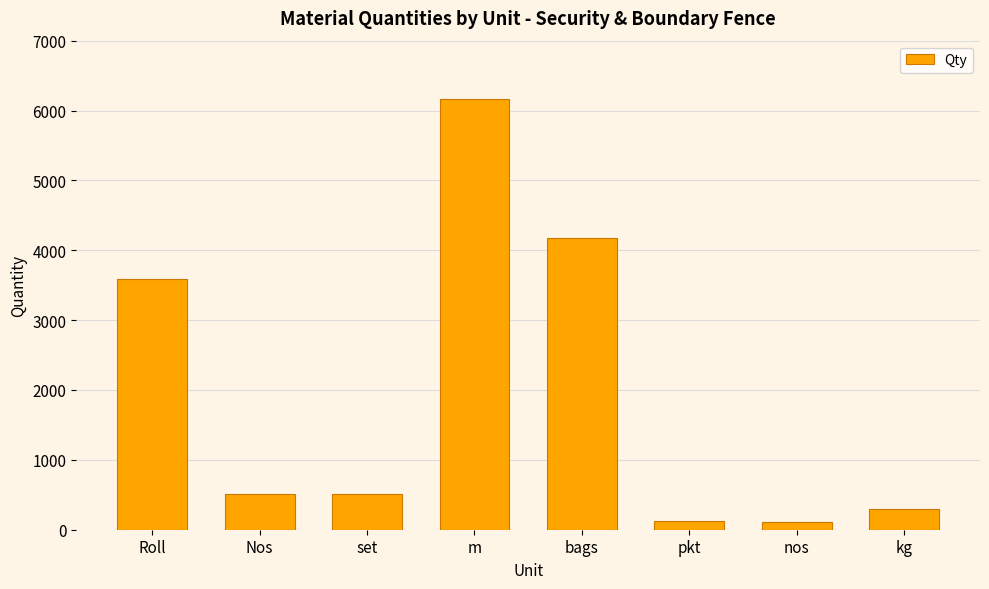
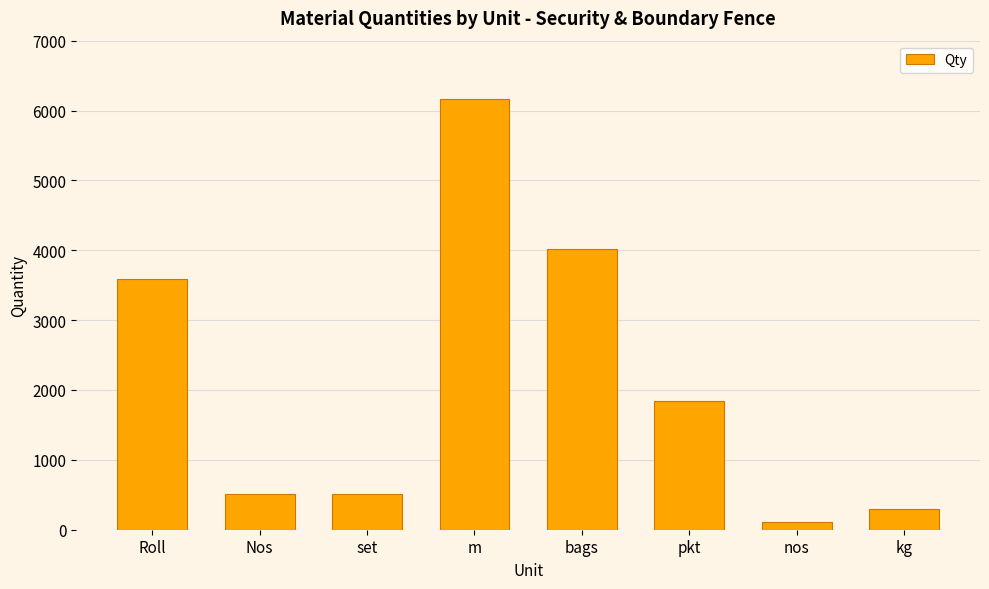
bags: 4200 -> 4000
pkt: 100 -> 1800
